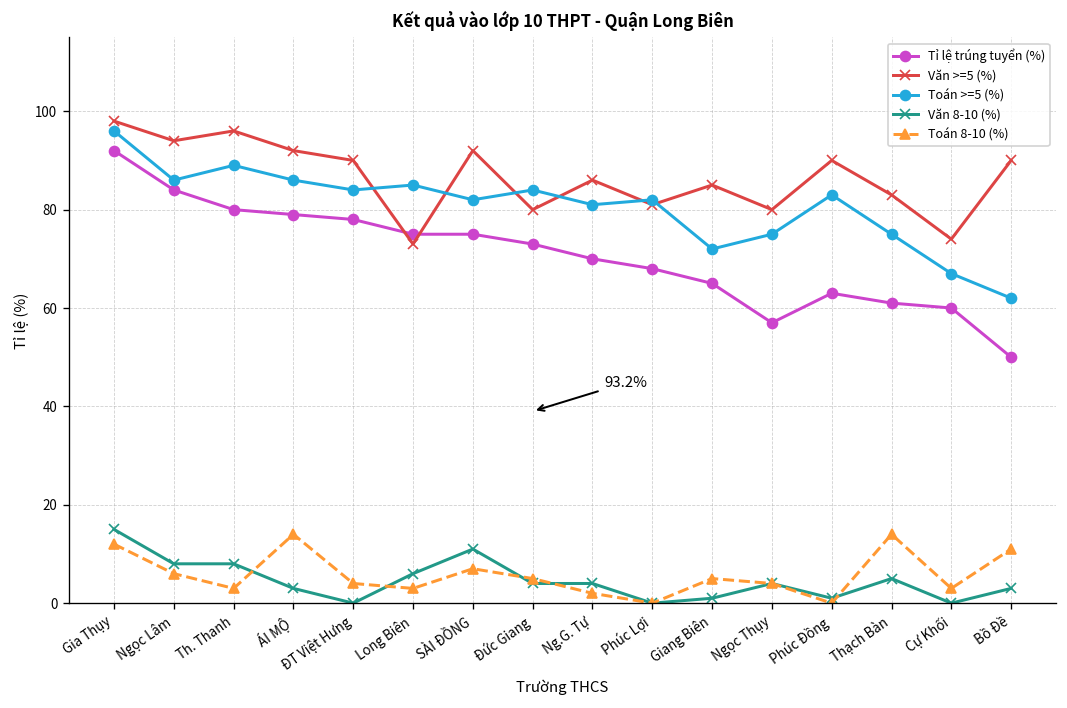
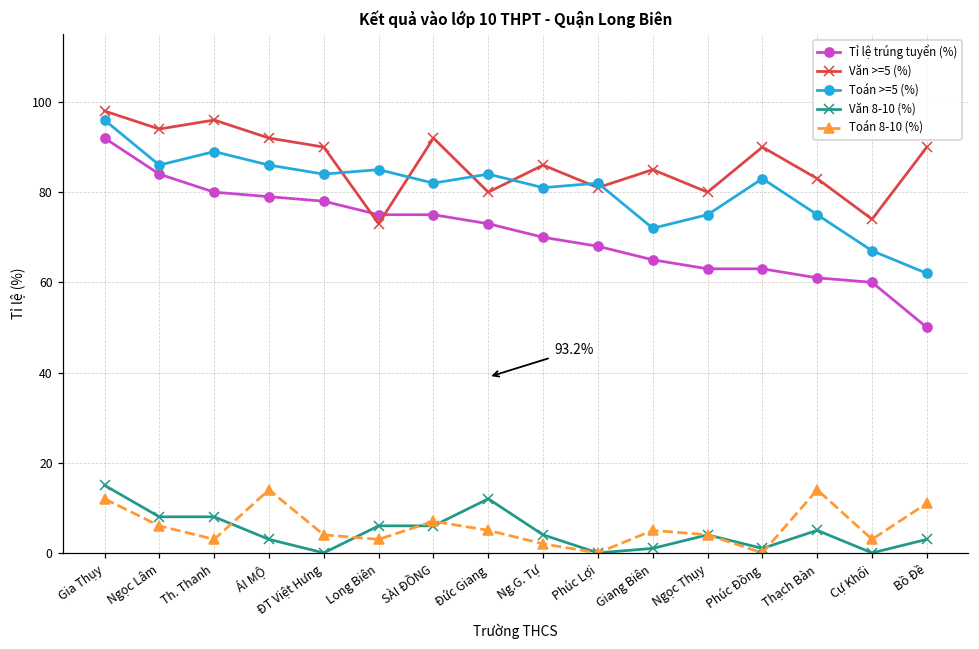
Văn 8-10 (%), SÀI ĐỒNG: 11 -> 6
Văn 8-10 (%), Đức Giang: 4 -> 12
Tỉ lệ trúng tuyển (%), Ngọc Thụy: 57 -> 63
